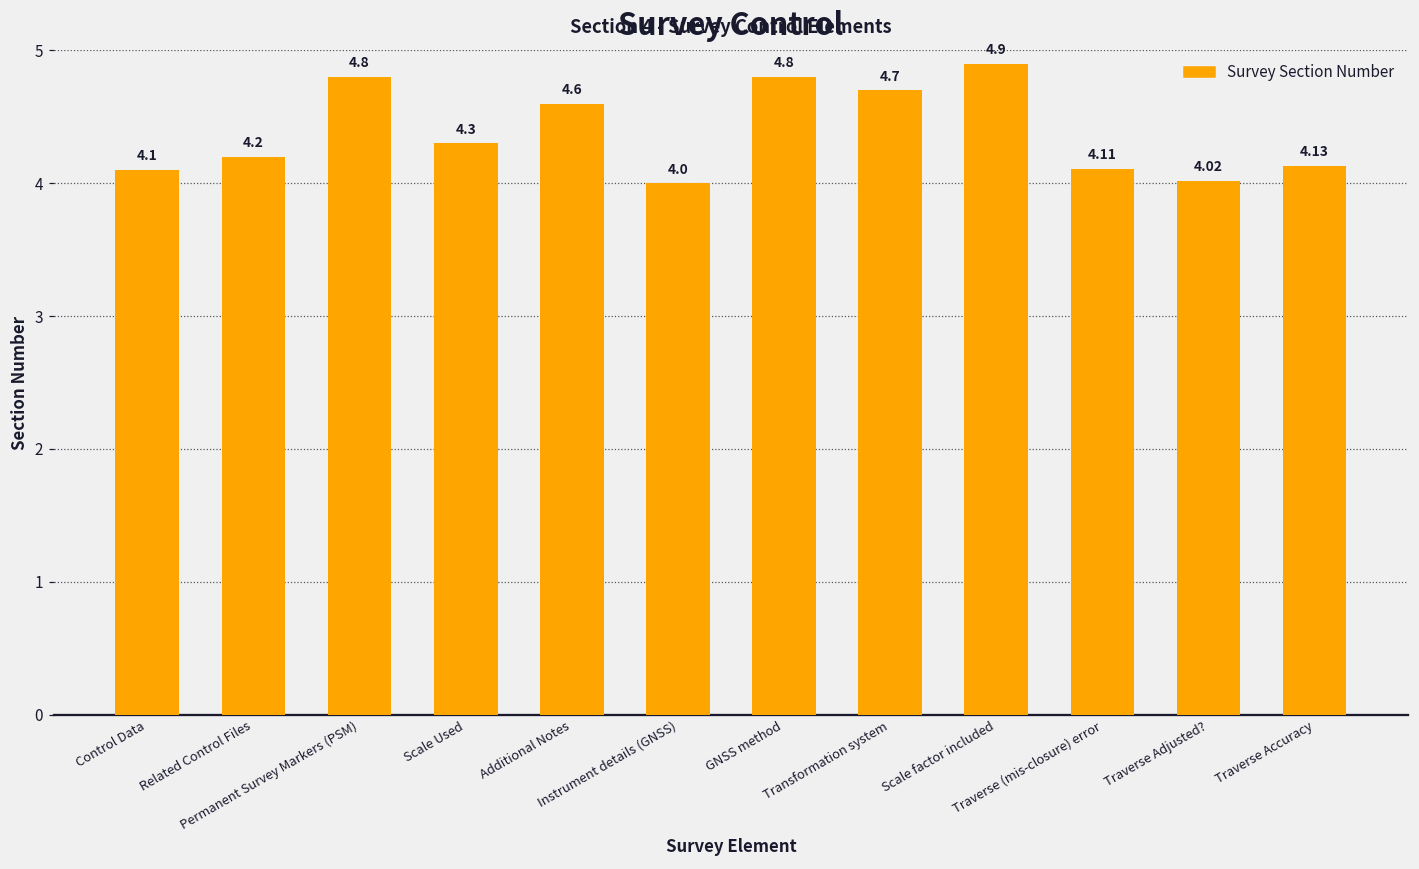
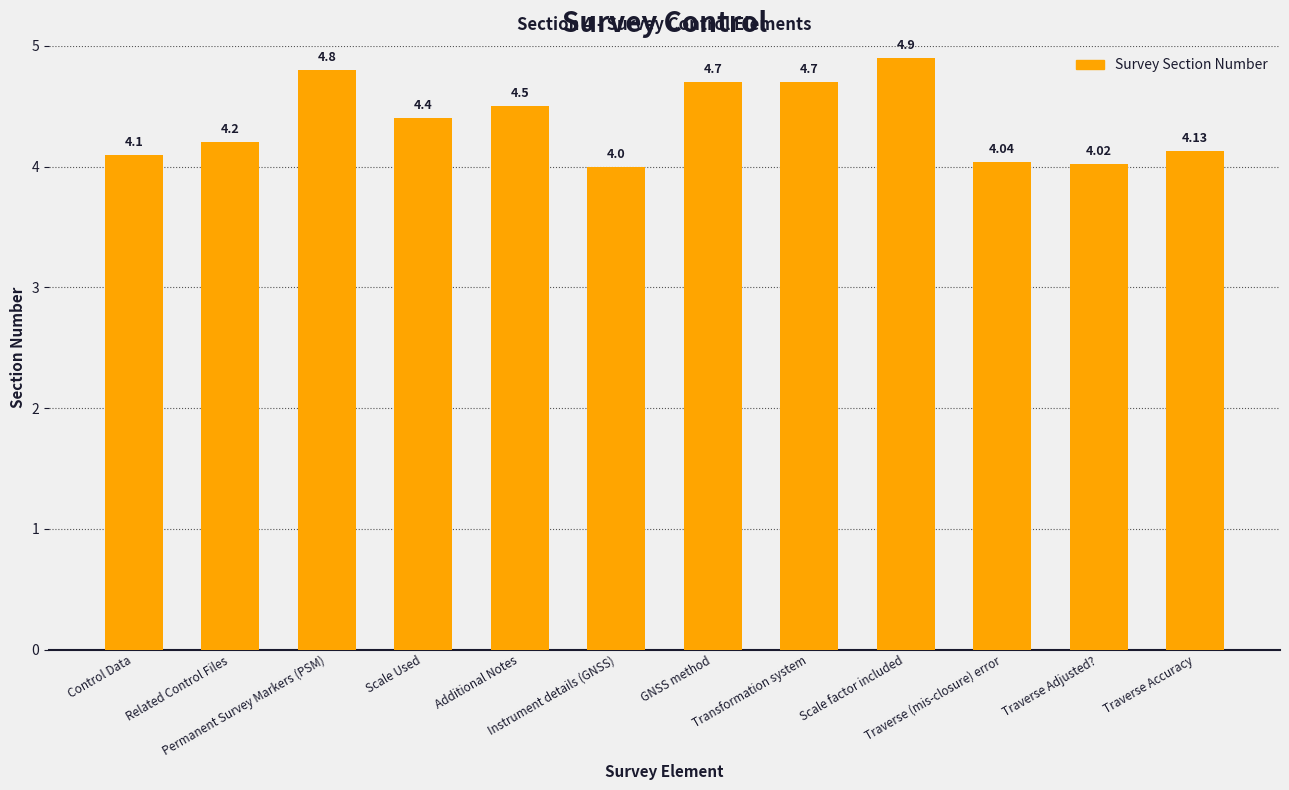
Scale Used: 4.3 -> 4.4
Additional Notes: 4.6 -> 4.5
GNSS method: 4.8 -> 4.7
Traverse (mis-closure) error: 4.11 -> 4.04
